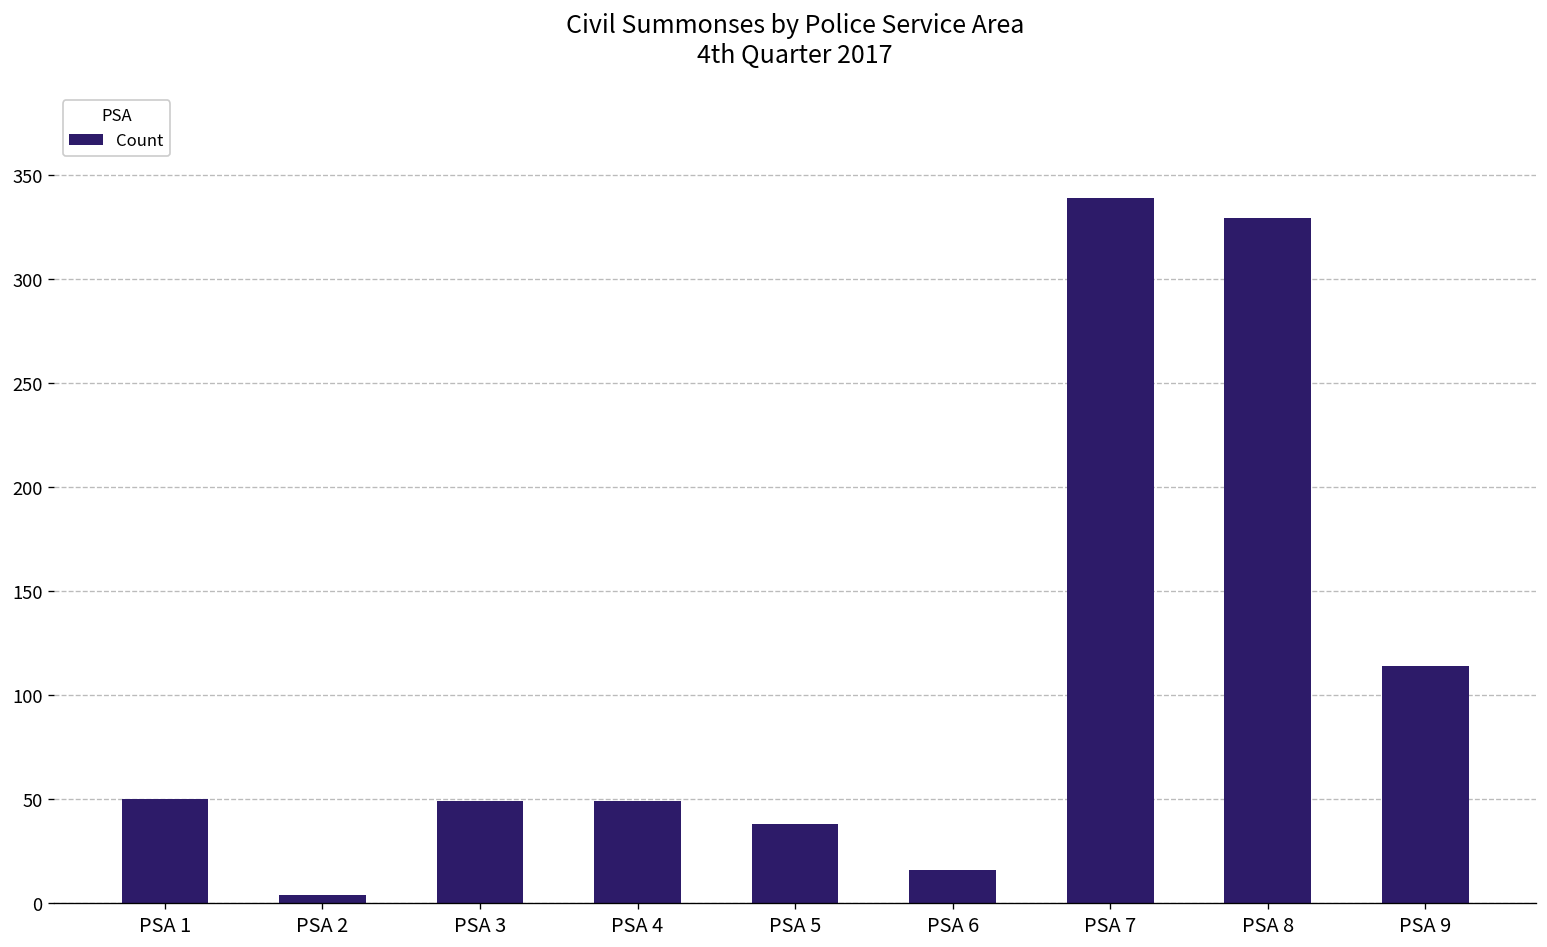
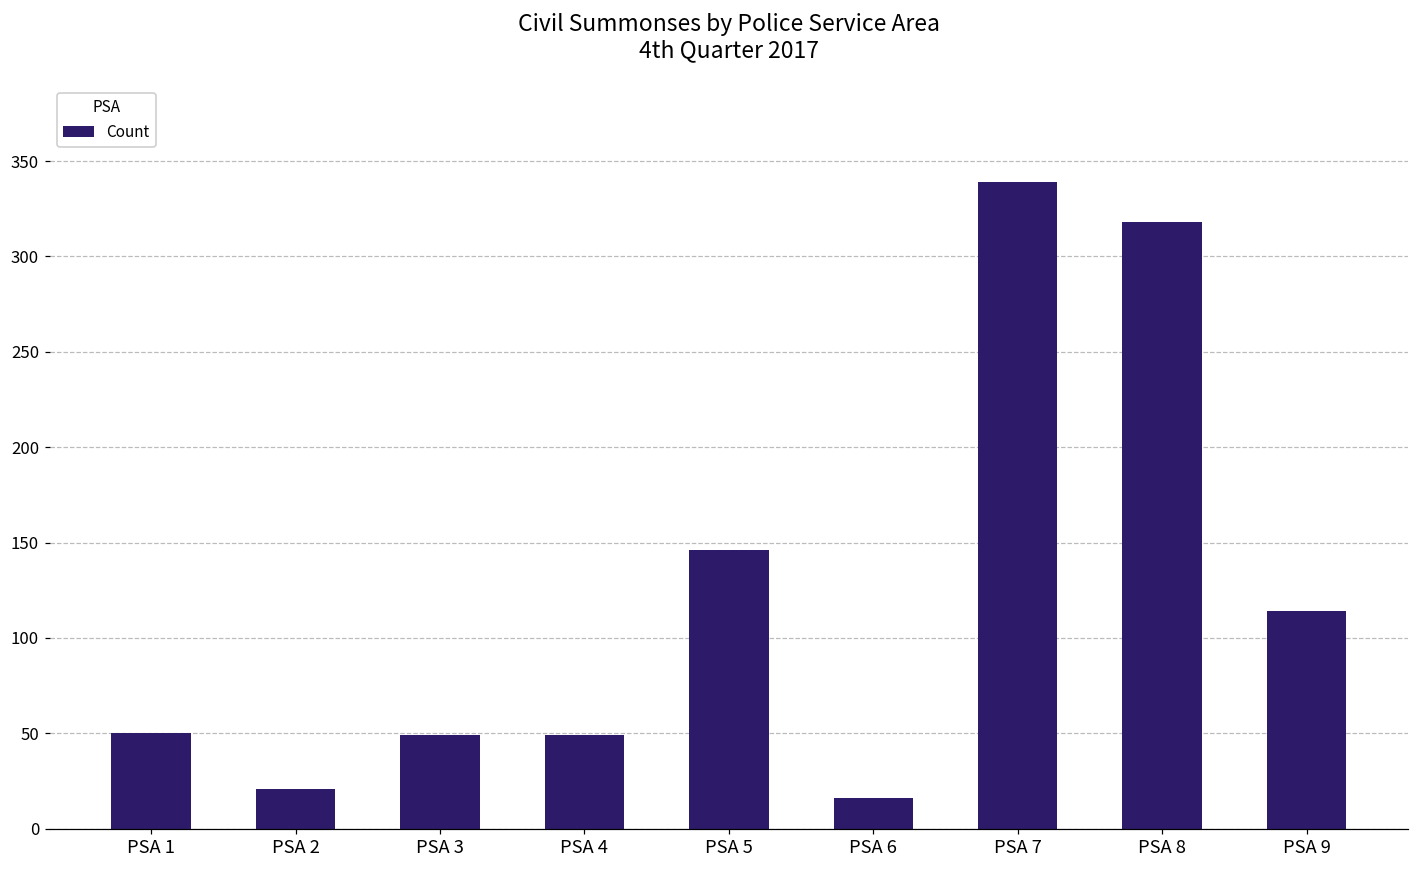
PSA 2: 4 -> 21
PSA 5: 38 -> 146
PSA 8: 329 -> 318
